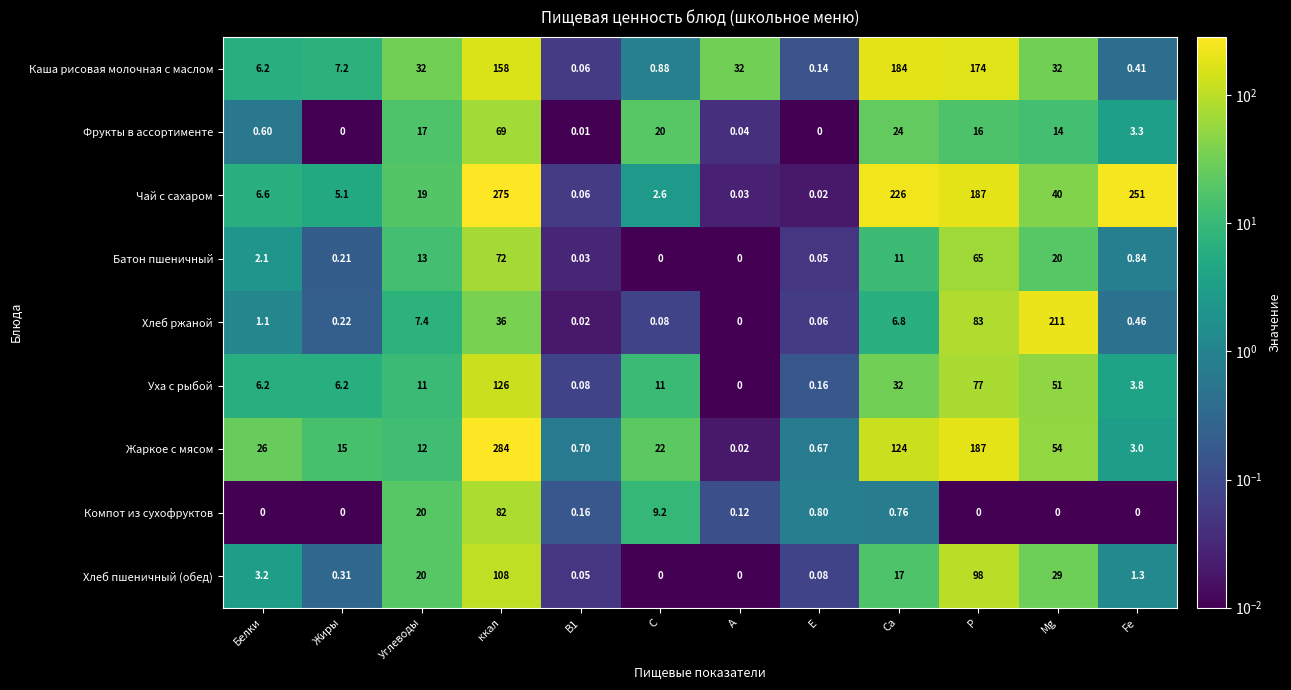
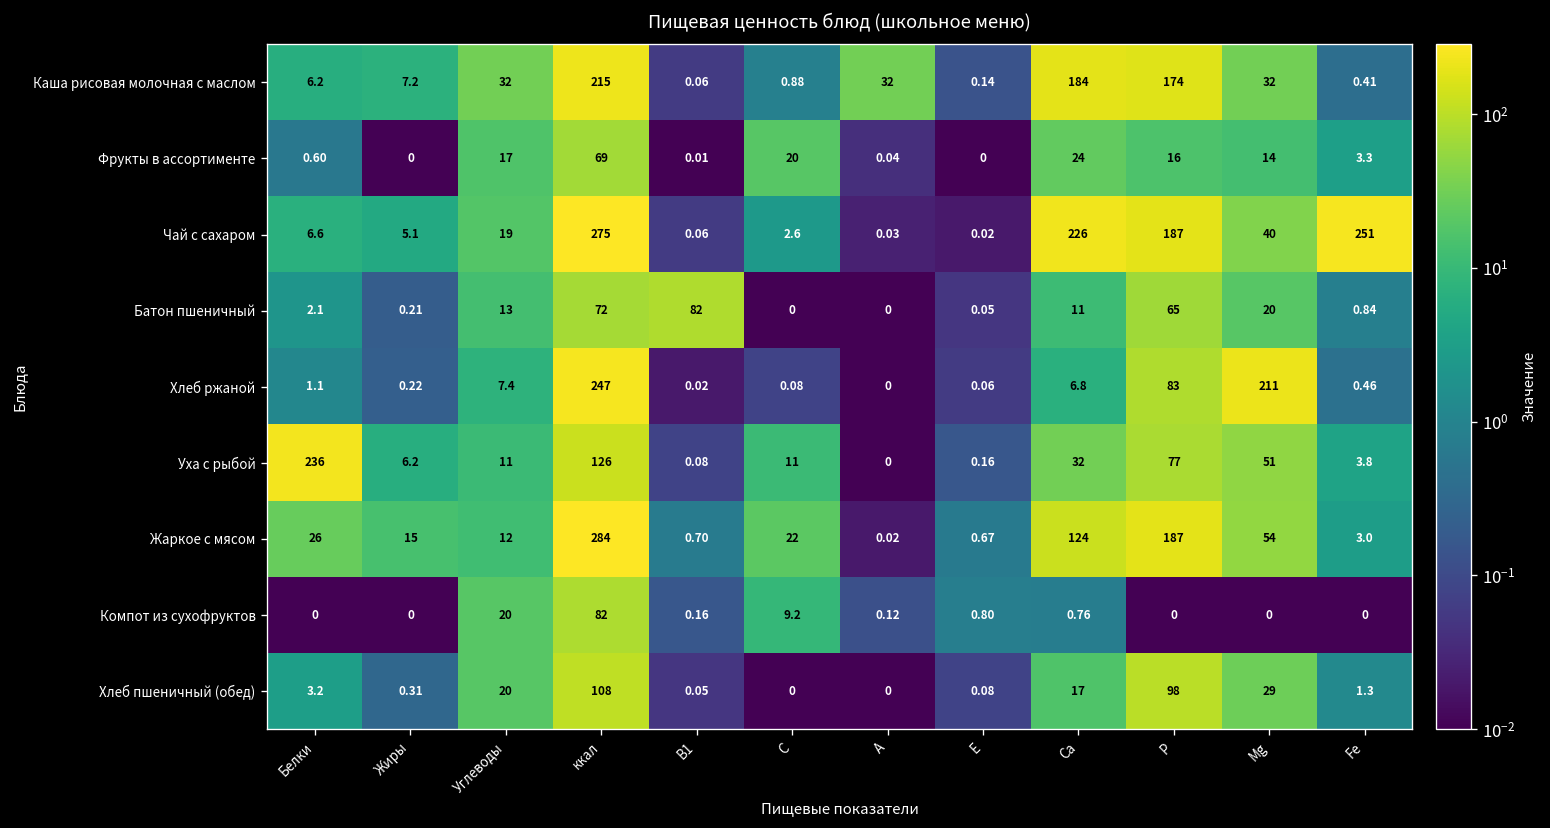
Каша рисовая молочная с маслом, ккал: 158 -> 215
Батон пшеничный, B1: 0.03 -> 82
Хлеб ржаной, ккал: 36 -> 247
Уха с рыбой, Белки: 6.2 -> 236
